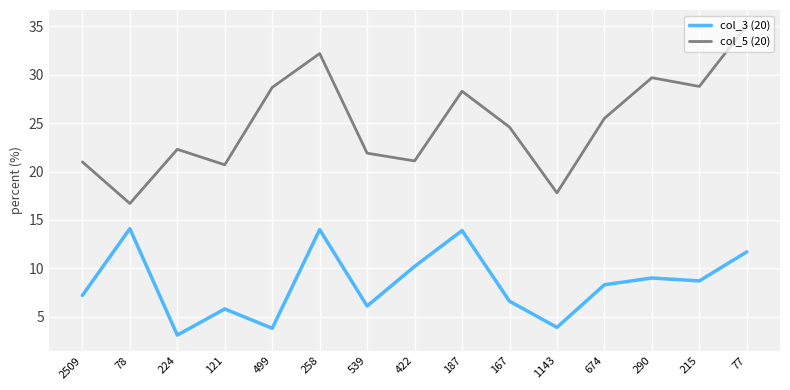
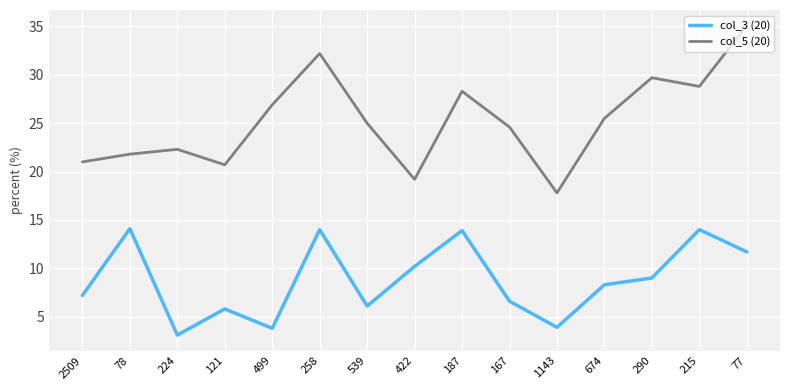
col_5 (20), 78: 17 -> 22
col_5 (20), 499: 29 -> 27
col_5 (20), 539: 22 -> 25
col_5 (20), 422: 21 -> 19
col_3 (20), 215: 9 -> 14
